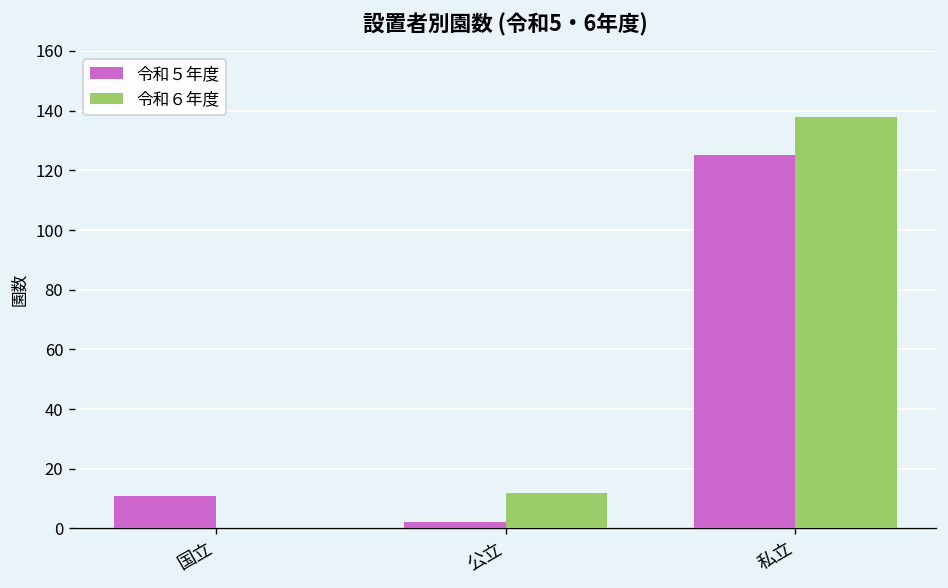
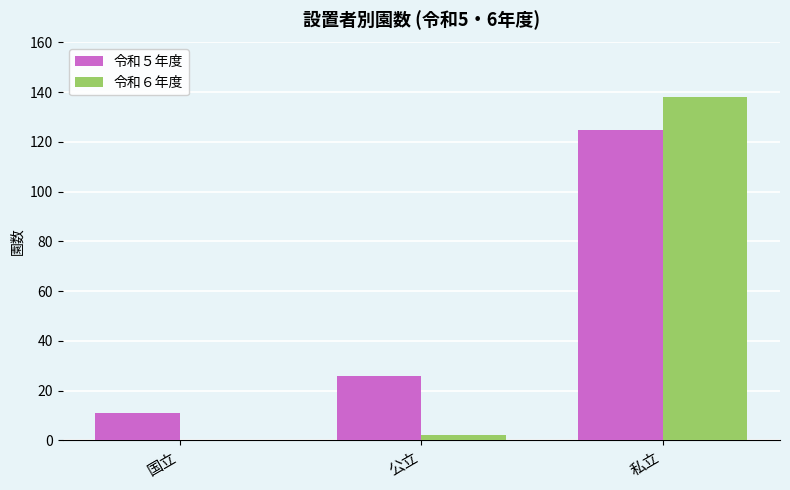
令和５年度, 公立: 2 -> 26
令和６年度, 公立: 12 -> 2
